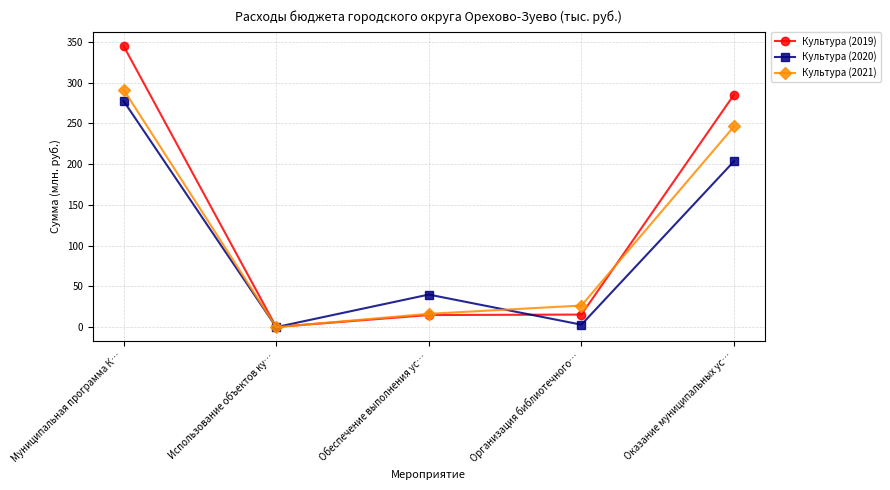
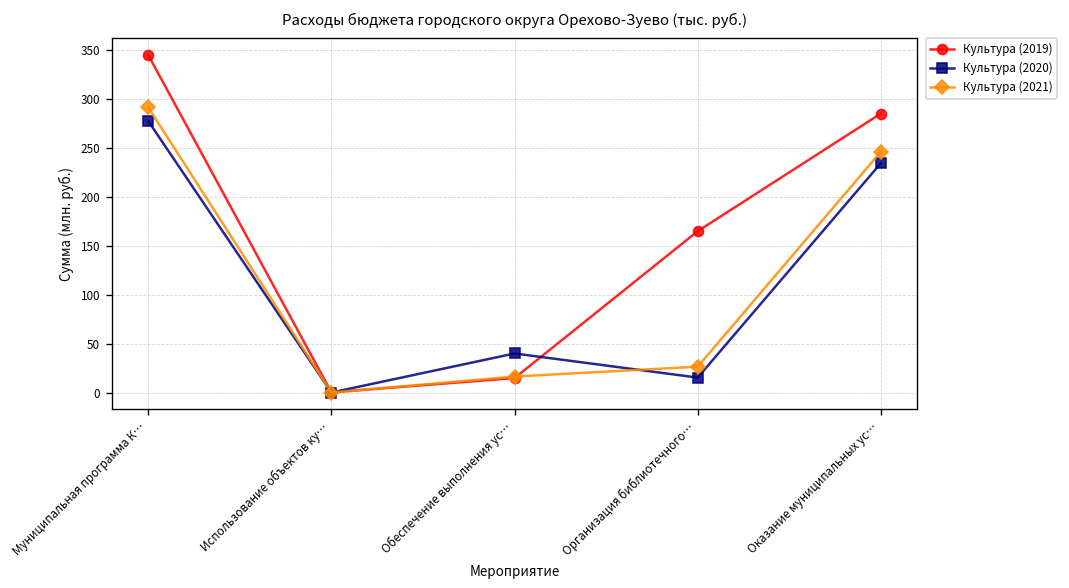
Культура (2019), Организация библиотечного…: 20 -> 170
Культура (2020), Организация библиотечного…: 0 -> 20
Культура (2020), Оказание муниципальных ус…: 200 -> 230
